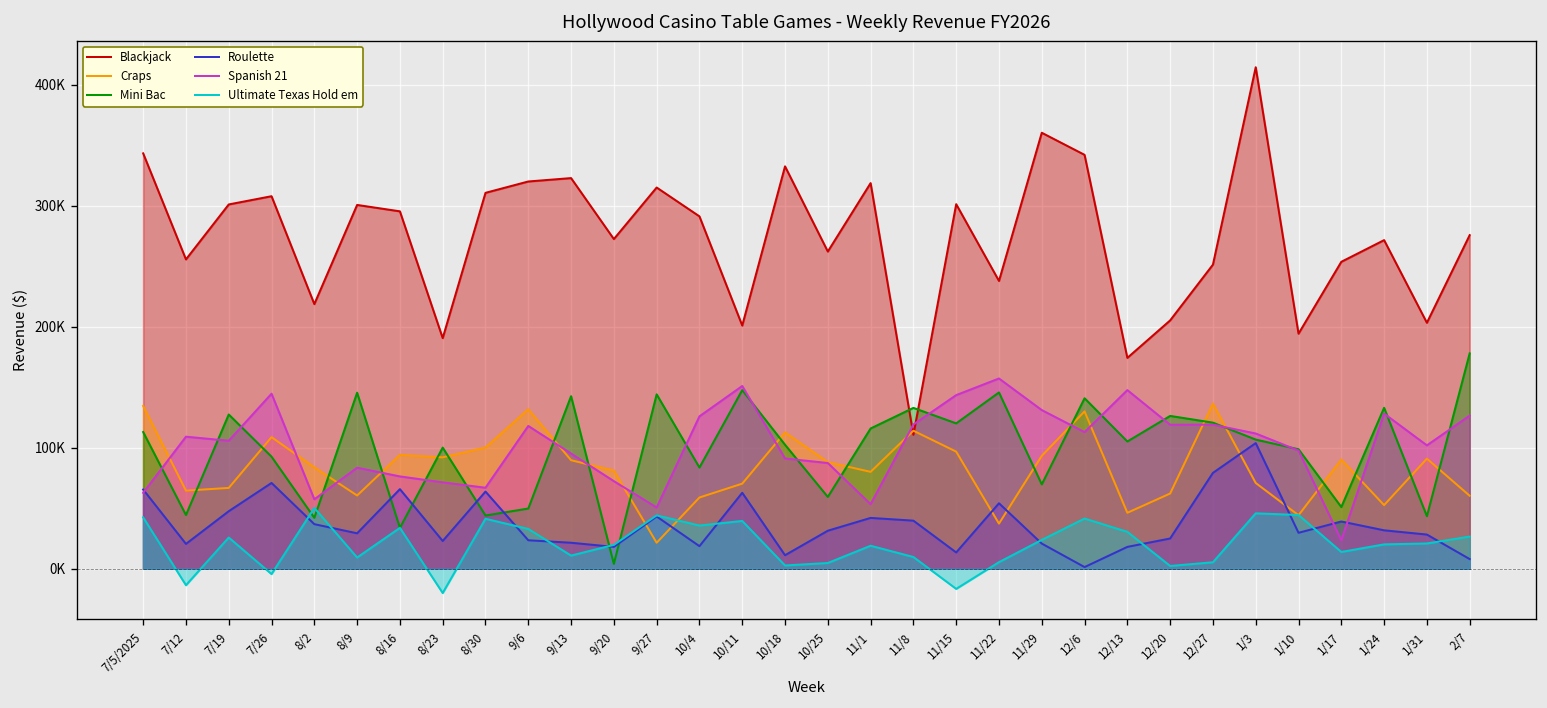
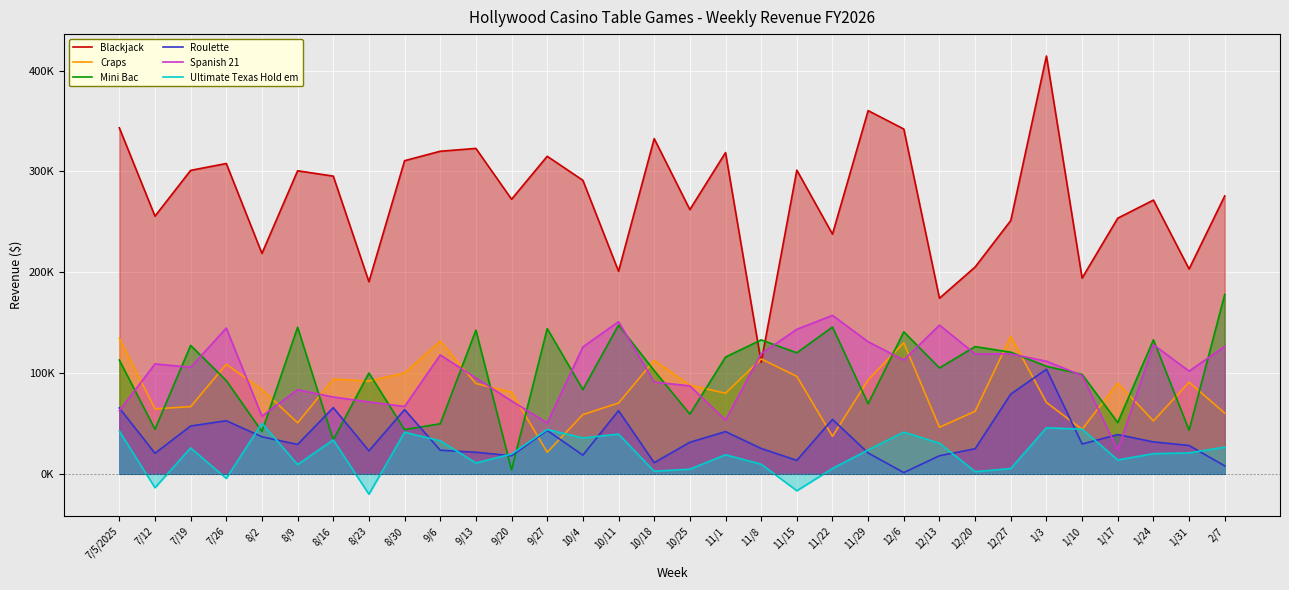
Roulette, 7/26: 71000 -> 53000
Craps, 8/9: 60000 -> 51000
Roulette, 11/8: 40000 -> 25000
